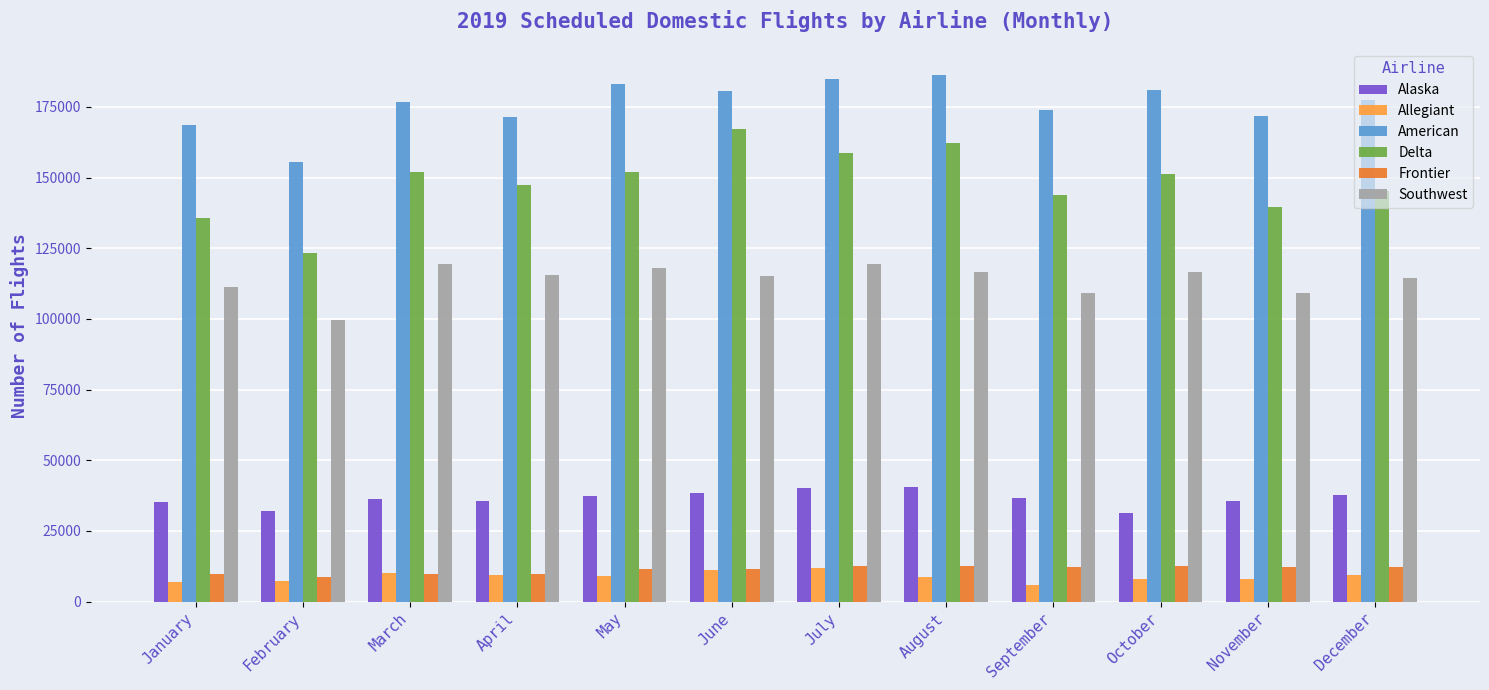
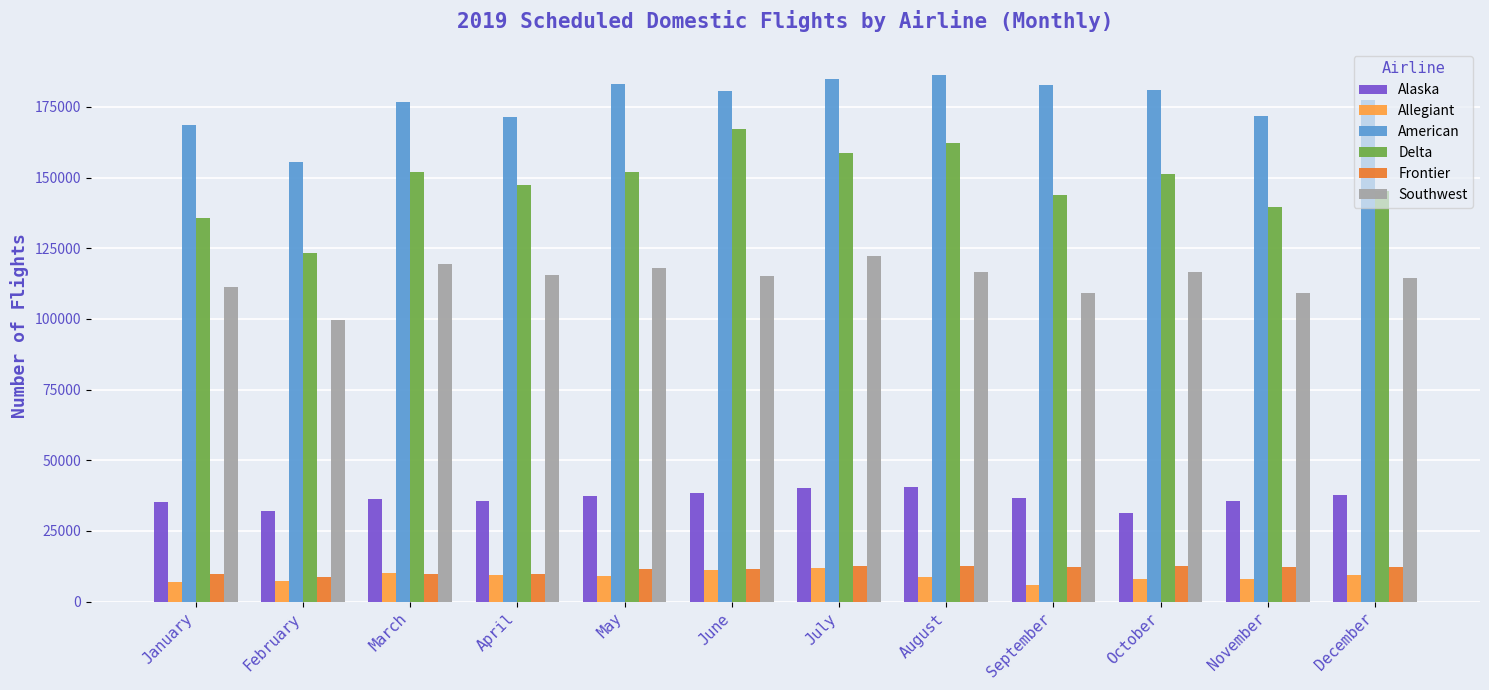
Southwest, July: 119000 -> 122000
American, September: 174000 -> 183000
